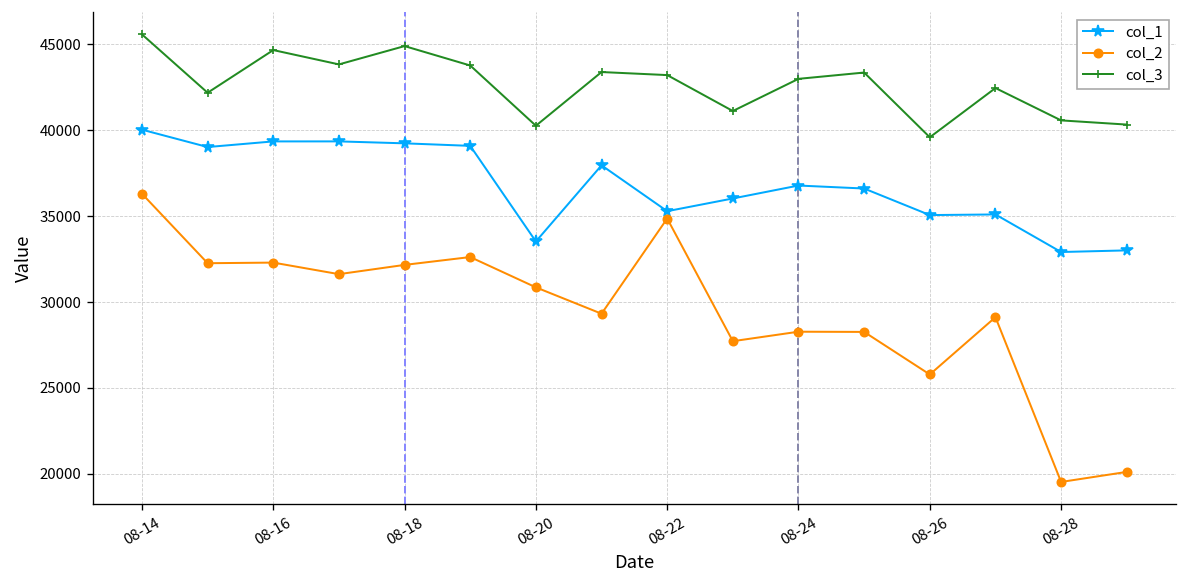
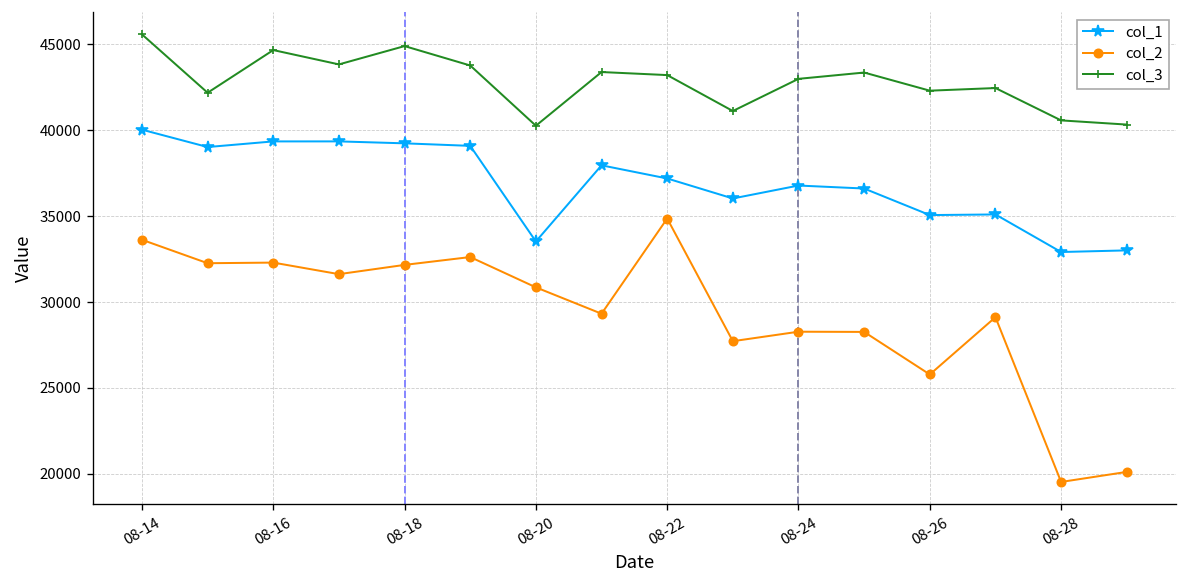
col_2, 08-14: 36300 -> 33600
col_1, 08-22: 35300 -> 37200
col_3, 08-26: 39600 -> 42300
